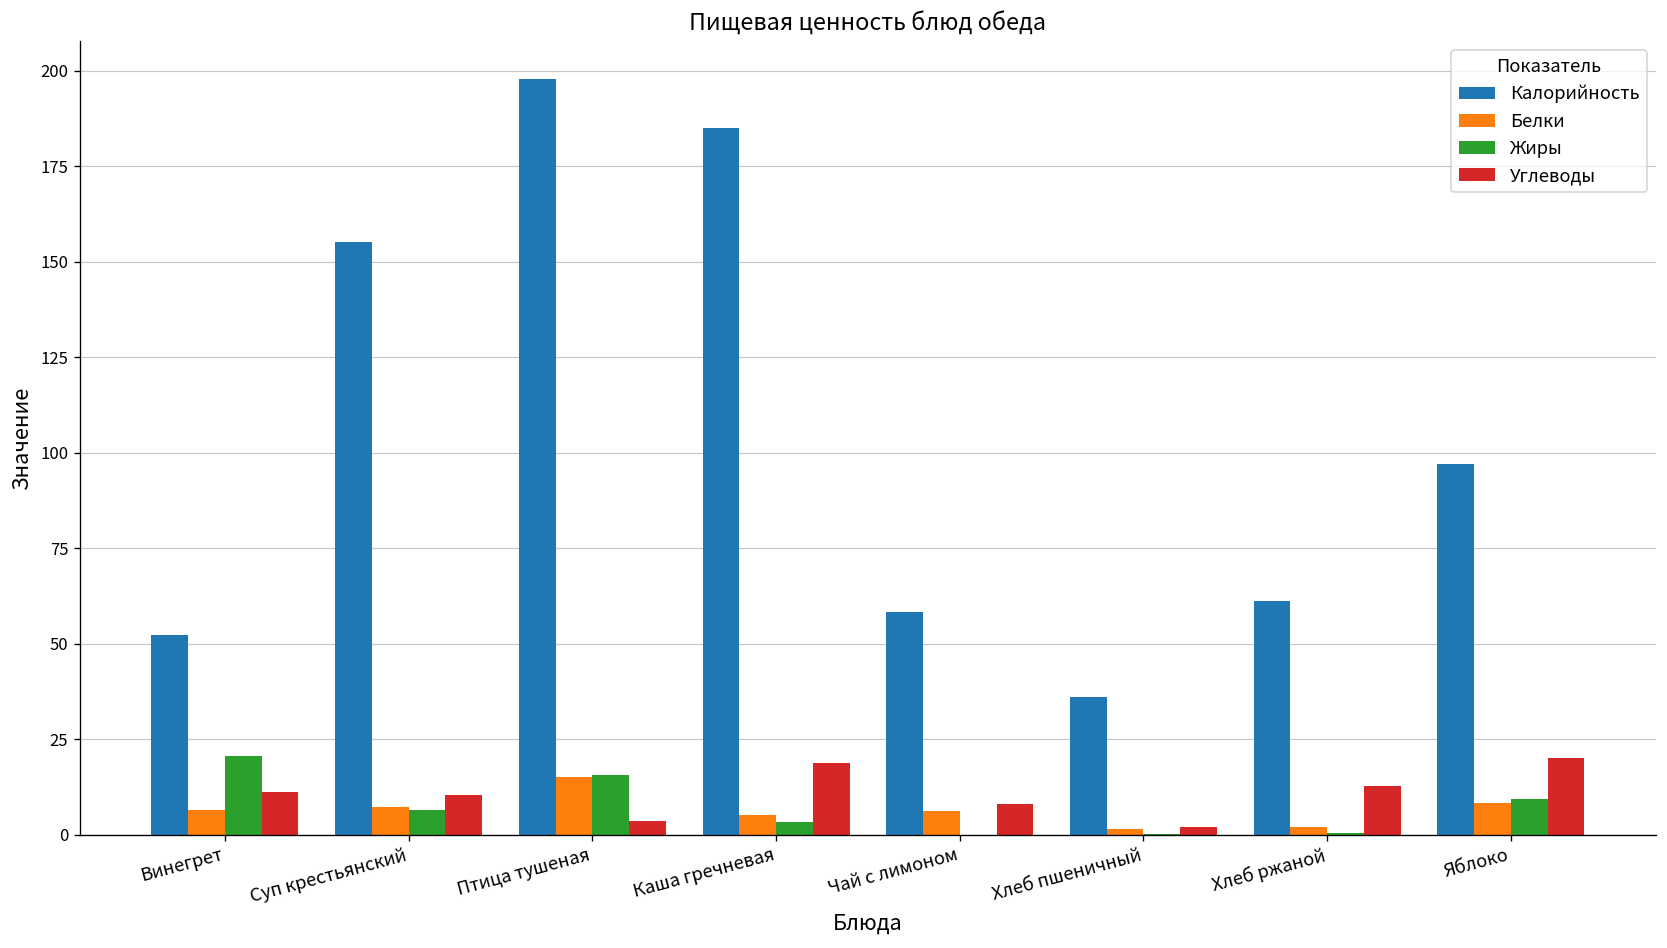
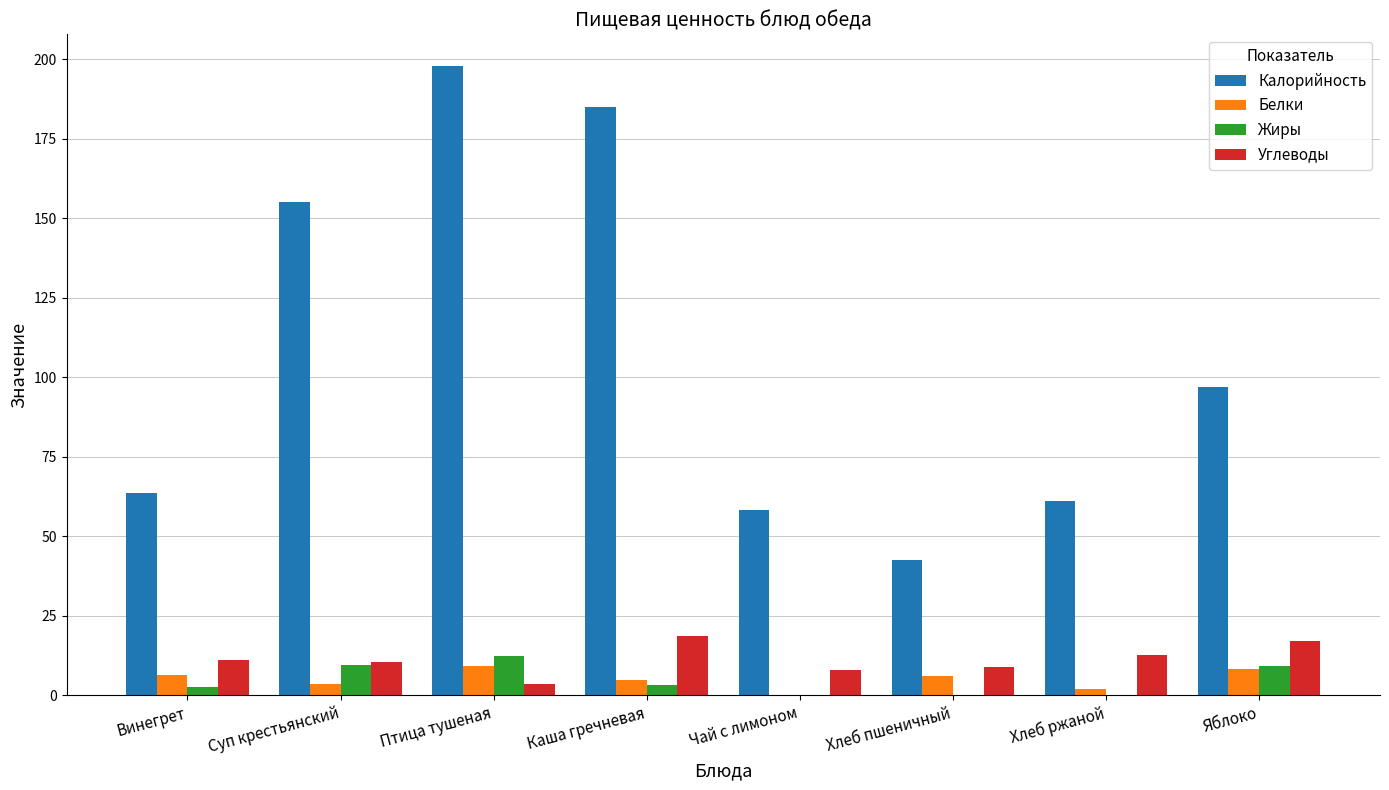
Калорийность, Винегрет: 52 -> 64
Жиры, Винегрет: 21 -> 3
Белки, Суп крестьянский: 7 -> 4
Жиры, Суп крестьянский: 7 -> 10
Белки, Птица тушеная: 15 -> 9
Жиры, Птица тушеная: 16 -> 12
Белки, Чай с лимоном: 6 -> 0
Калорийность, Хлеб пшеничный: 36 -> 43
Белки, Хлеб пшеничный: 1 -> 6
Углеводы, Хлеб пшеничный: 2 -> 9
Углеводы, Яблоко: 20 -> 17
